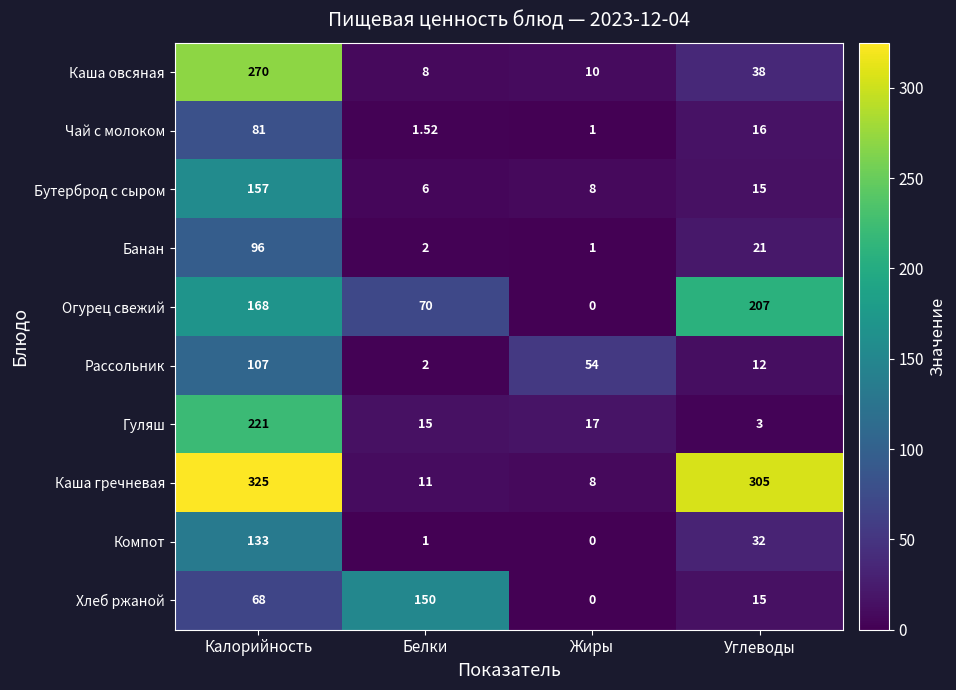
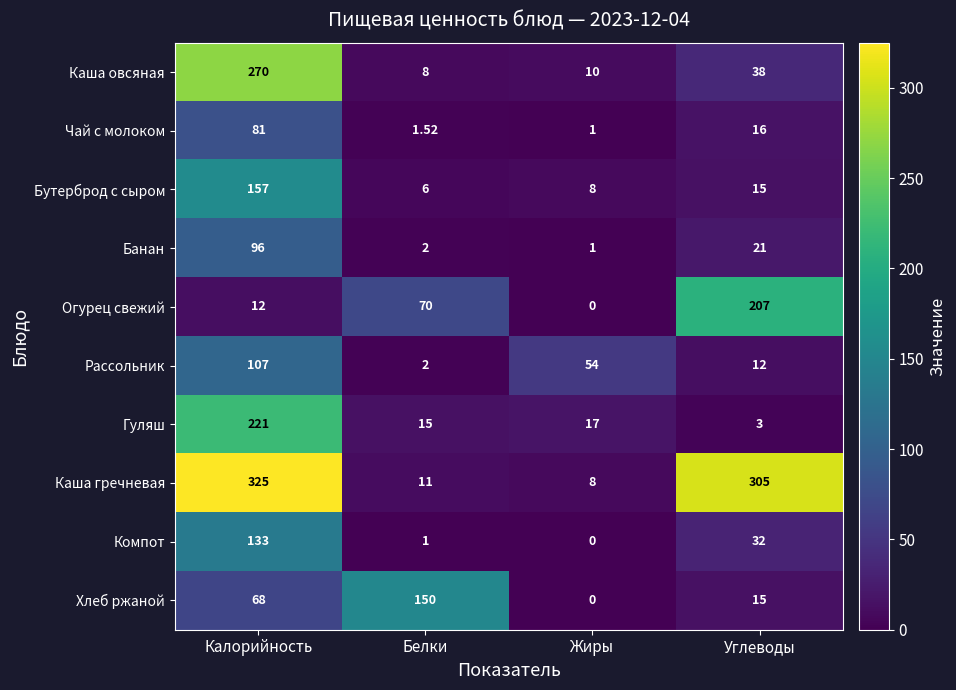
Огурец свежий, Калорийность: 168 -> 12
